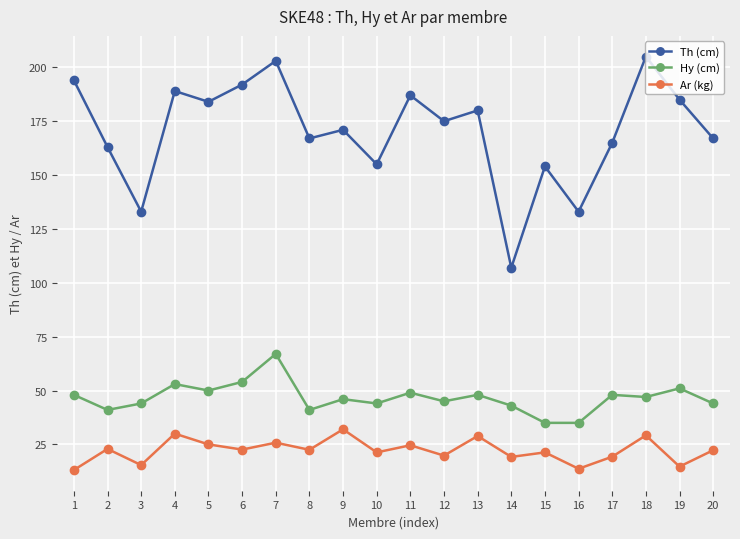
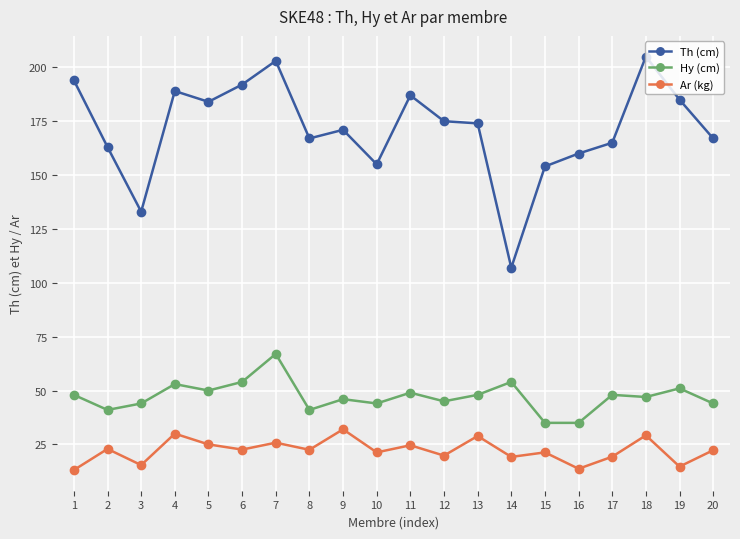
Th (cm), 13: 180 -> 174
Hy (cm), 14: 43 -> 54
Th (cm), 16: 133 -> 160
